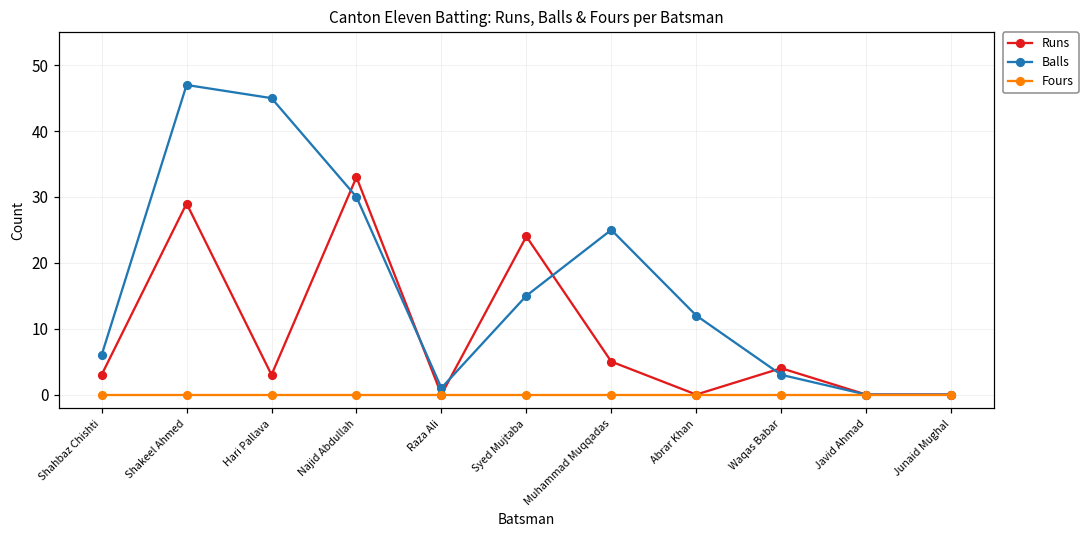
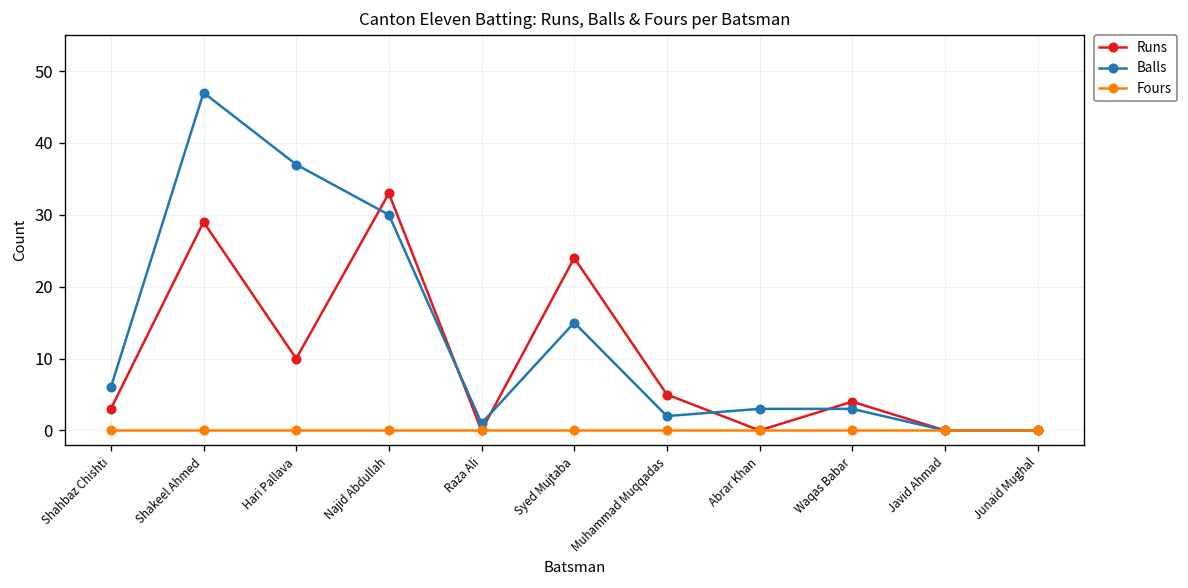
Runs, Hari Pallava: 3 -> 10
Balls, Hari Pallava: 45 -> 37
Balls, Muhammad Muqqadas: 25 -> 2
Balls, Abrar Khan: 12 -> 3
